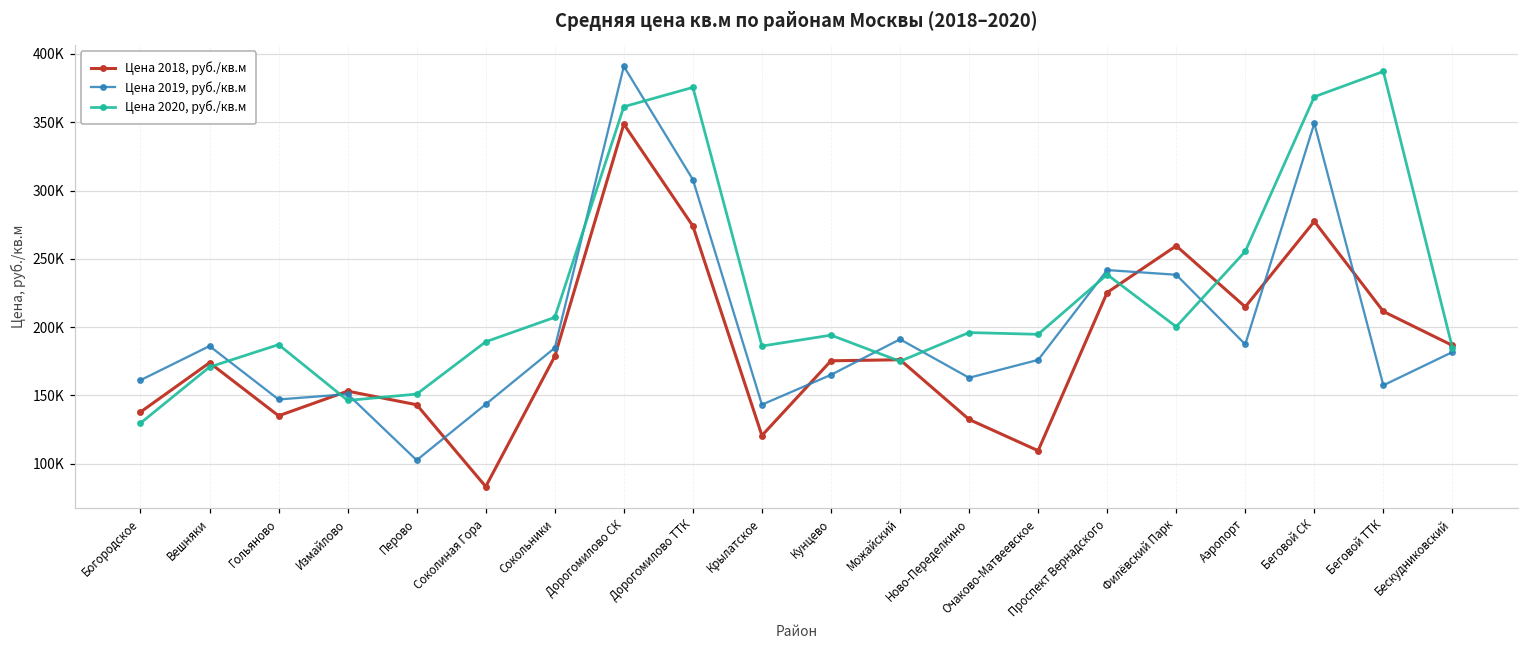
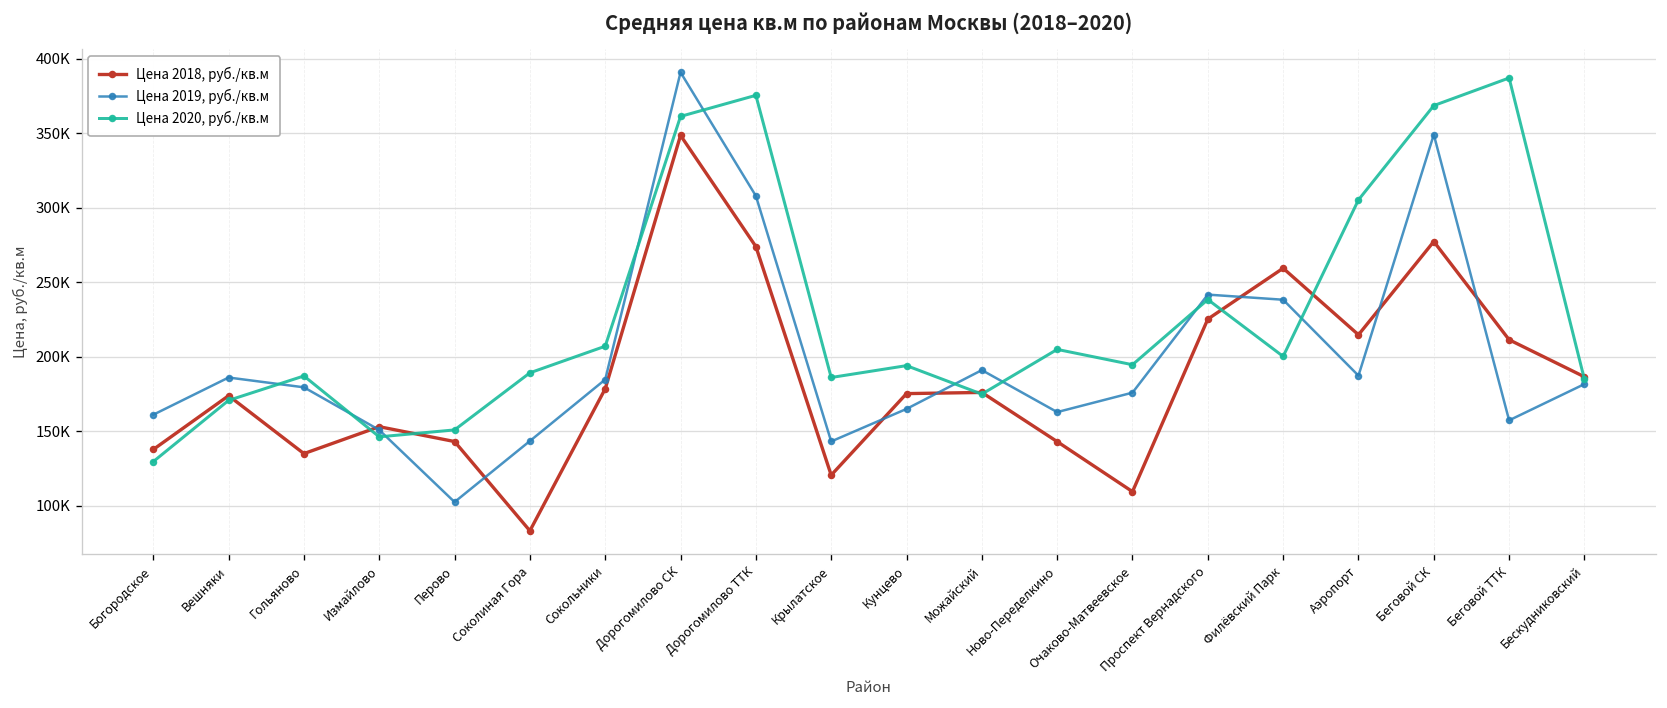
Цена 2019, руб./кв.м, Гольяново: 147000 -> 180000
Цена 2018, руб./кв.м, Ново-Переделкино: 132000 -> 143000
Цена 2020, руб./кв.м, Ново-Переделкино: 196000 -> 205000
Цена 2020, руб./кв.м, Аэропорт: 255000 -> 305000
